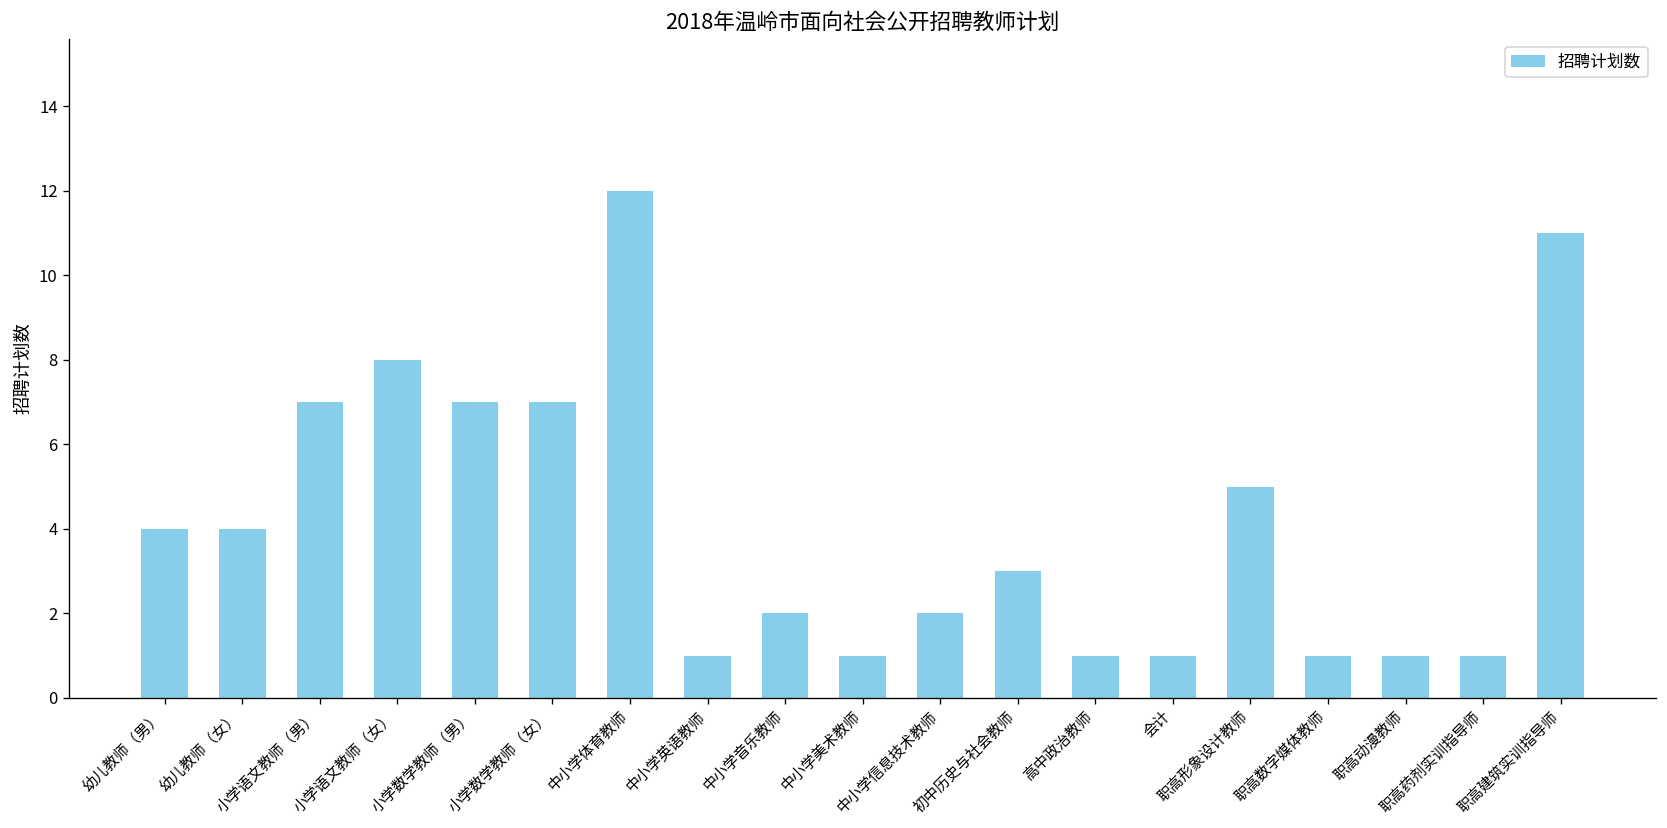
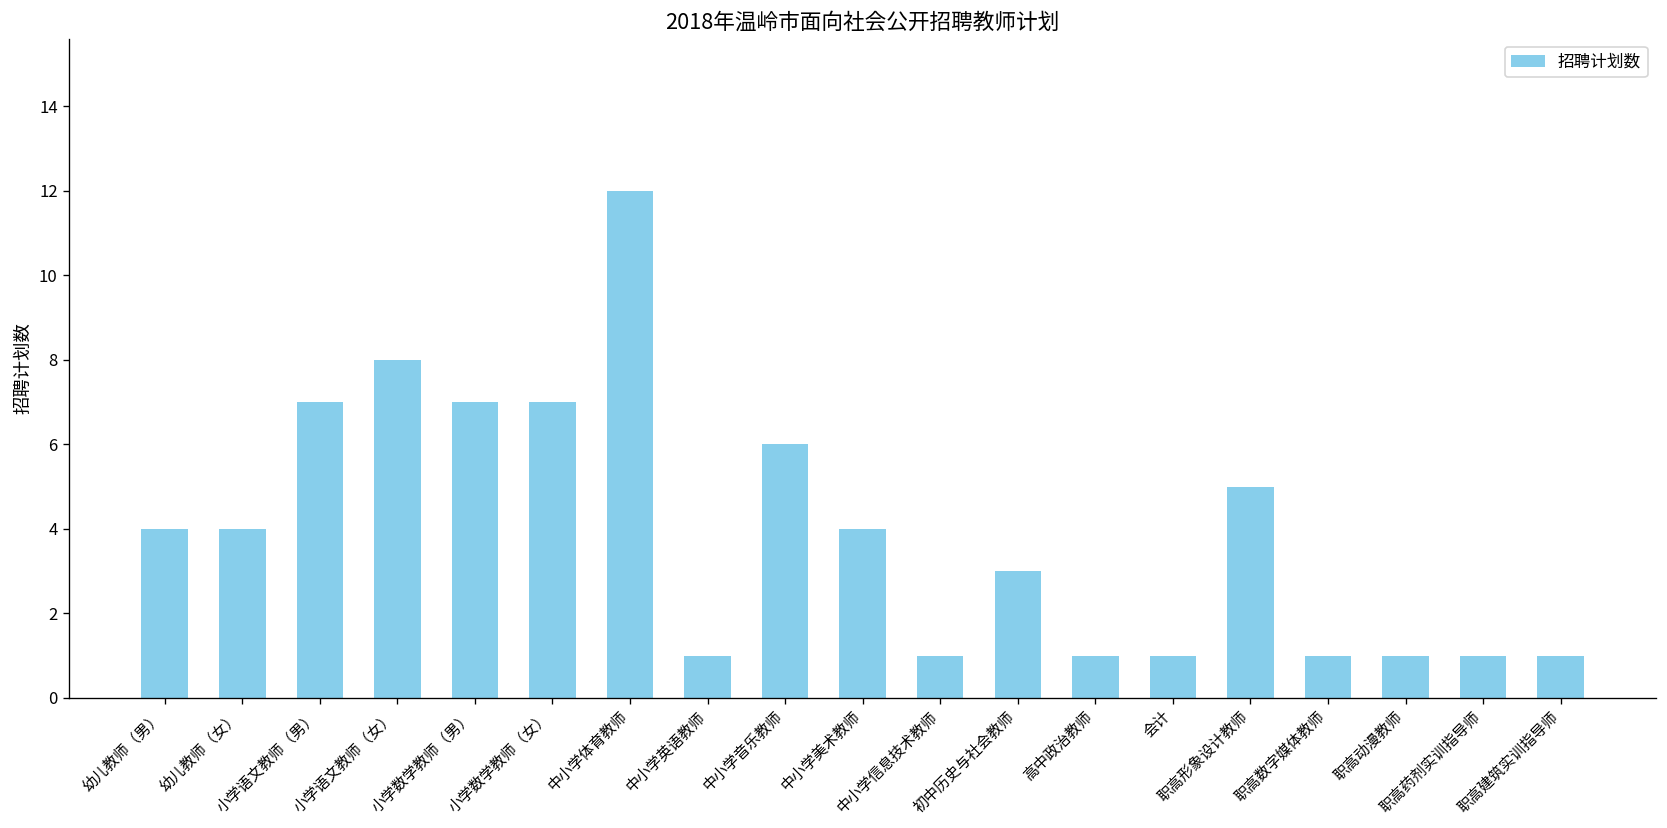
中小学音乐教师: 2 -> 6
中小学美术教师: 1 -> 4
中小学信息技术教师: 2 -> 1
职高建筑实训指导师: 11 -> 1
